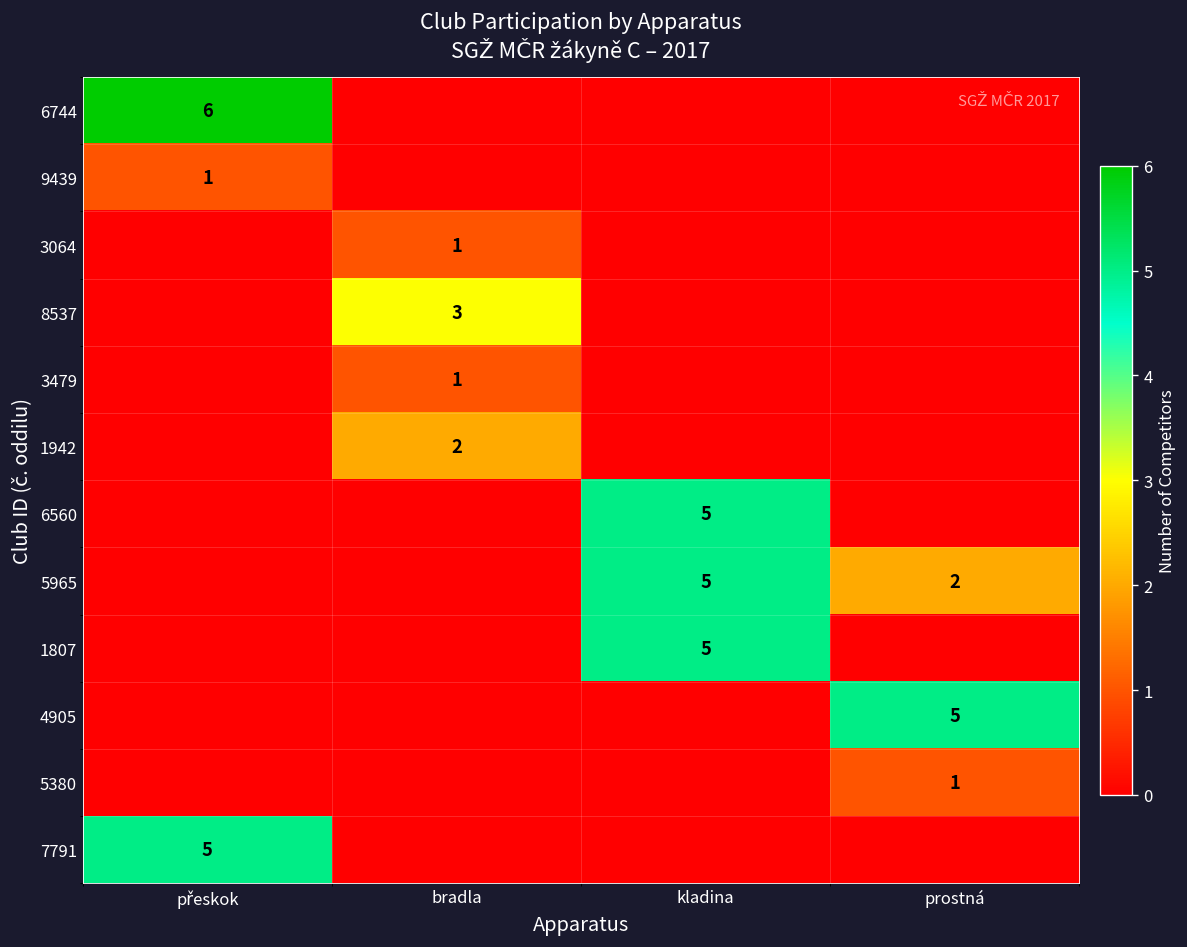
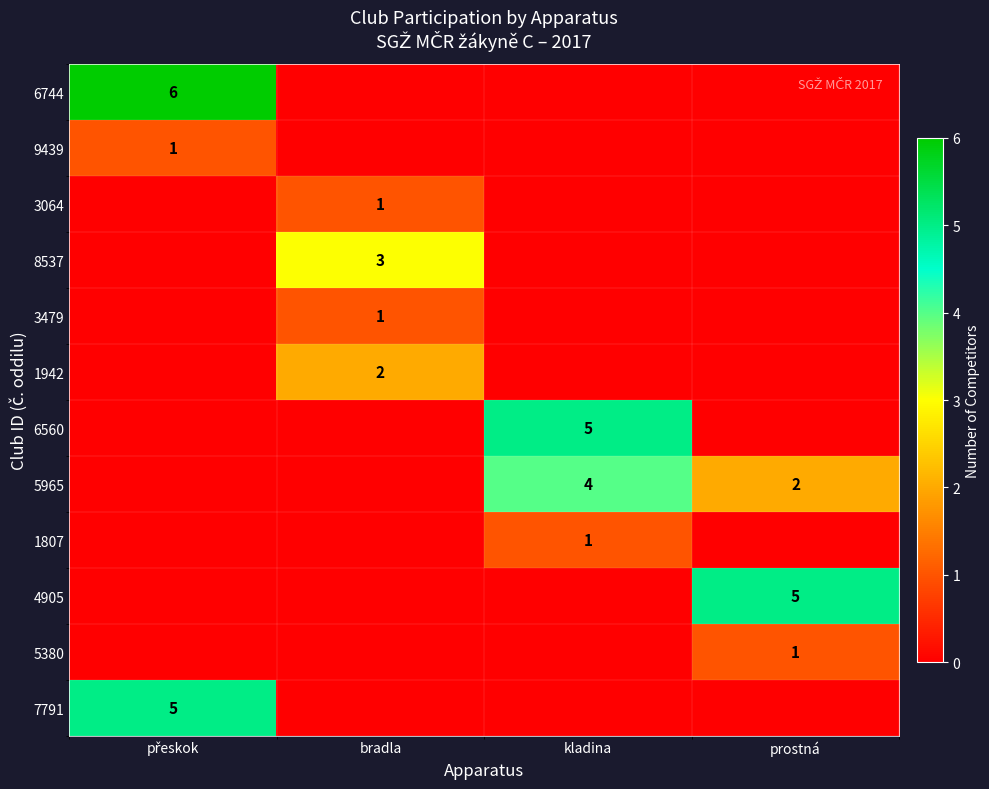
5965, kladina: 5 -> 4
1807, kladina: 5 -> 1
